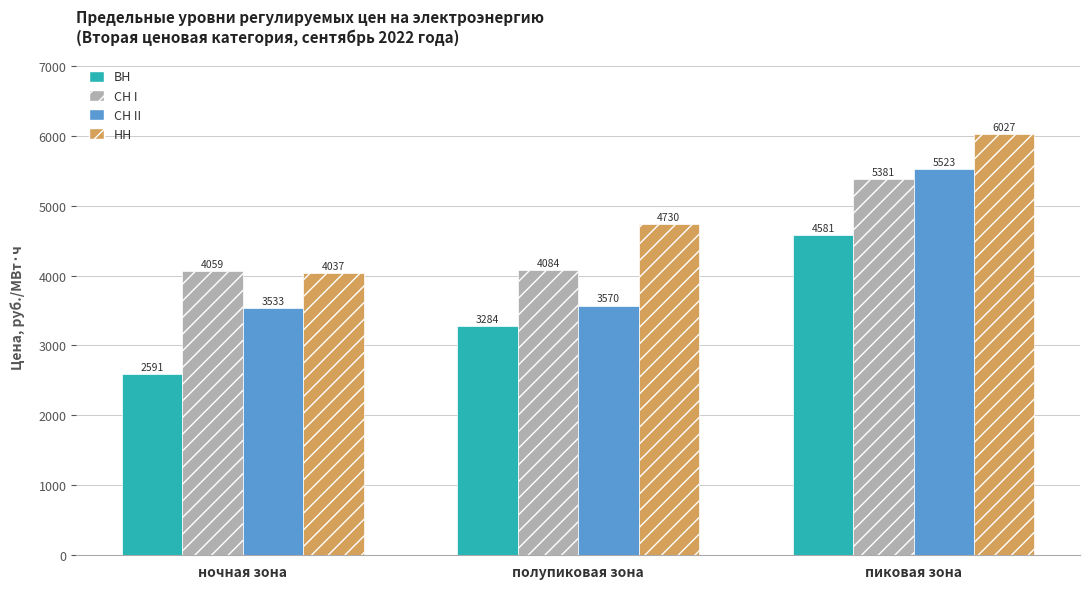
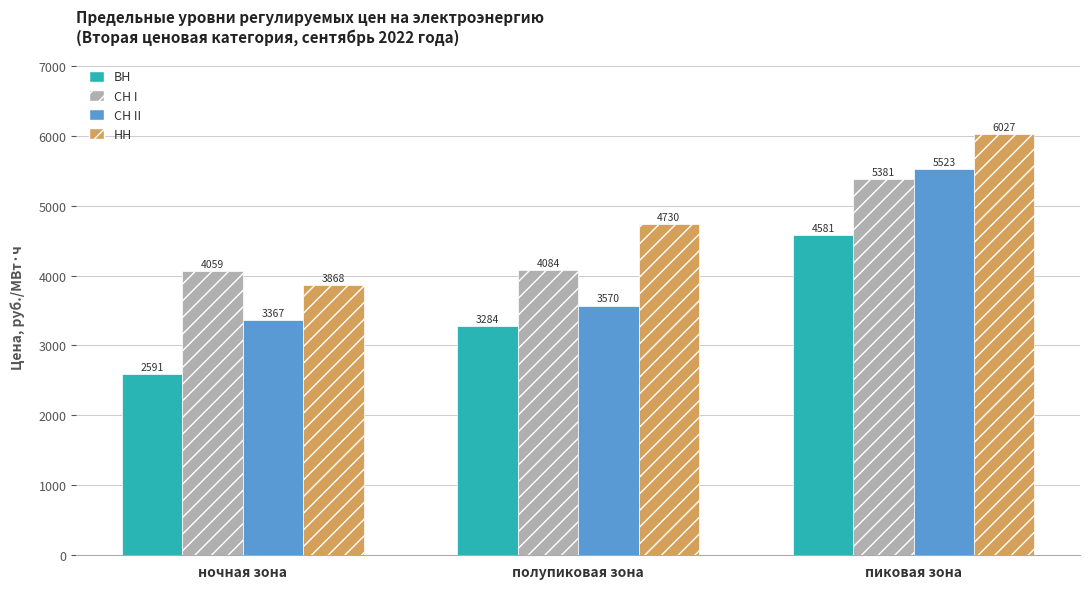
СН II, ночная зона: 3533 -> 3367
НН, ночная зона: 4037 -> 3868
